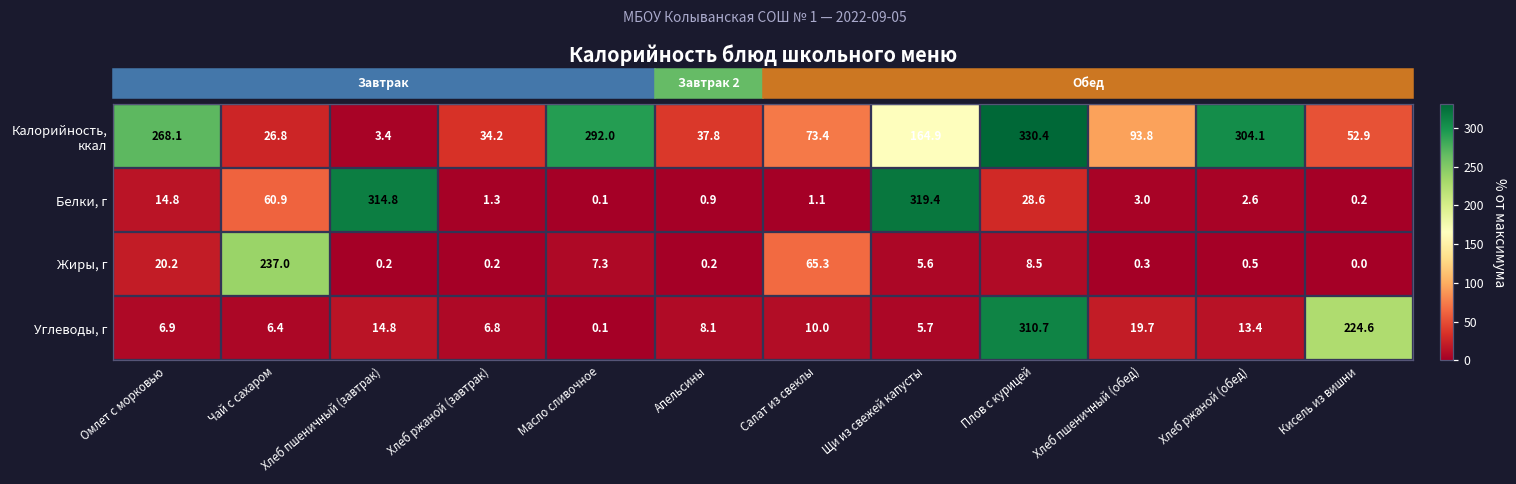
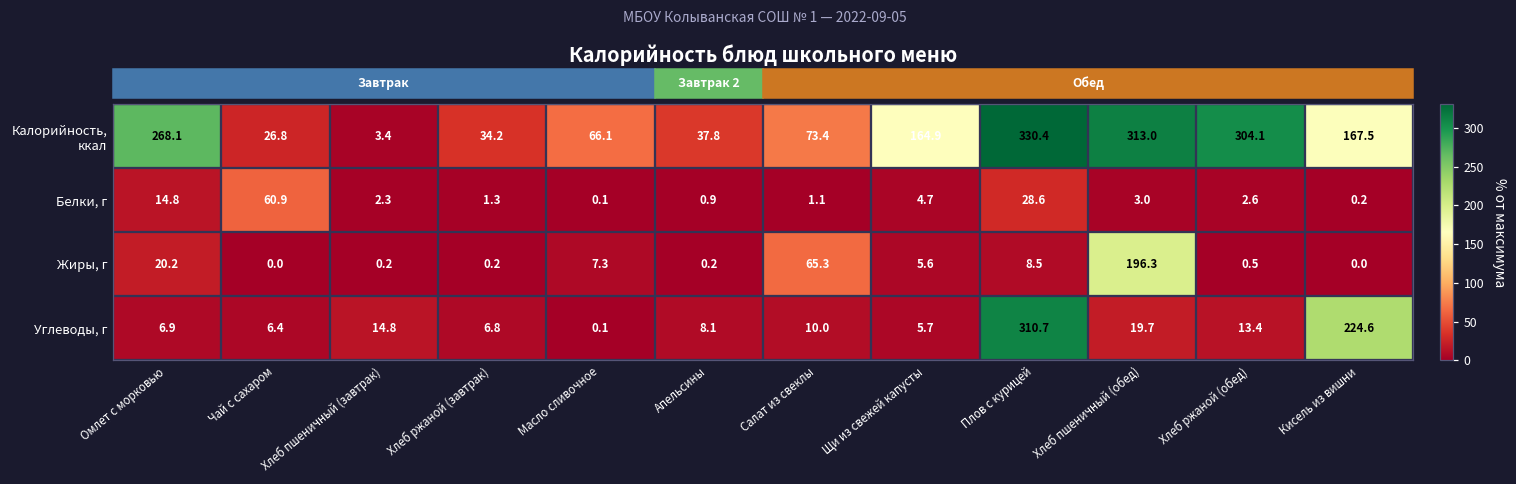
Калорийность, ккал, Масло сливочное: 292.0 -> 66.1
Калорийность, ккал, Хлеб пшеничный (обед): 93.8 -> 313.0
Калорийность, ккал, Кисель из вишни: 52.9 -> 167.5
Белки, г, Хлеб пшеничный (завтрак): 314.8 -> 2.3
Белки, г, Щи из свежей капусты: 319.4 -> 4.7
Жиры, г, Чай с сахаром: 237.0 -> 0.0
Жиры, г, Хлеб пшеничный (обед): 0.3 -> 196.3
